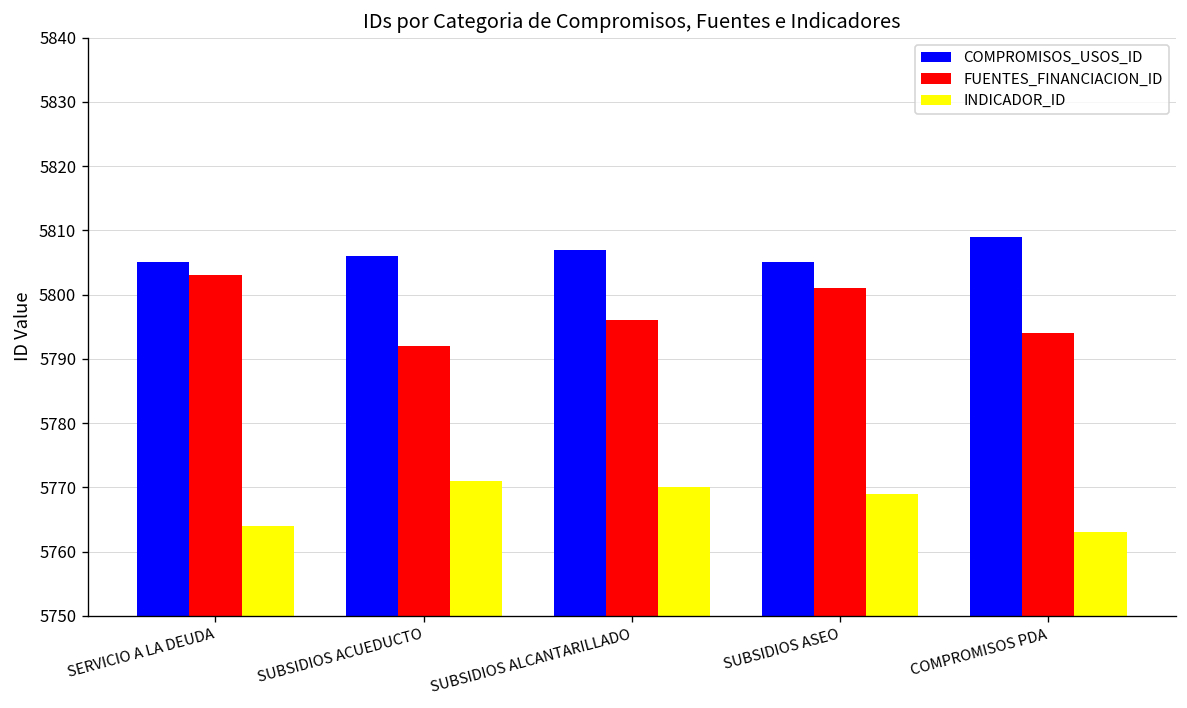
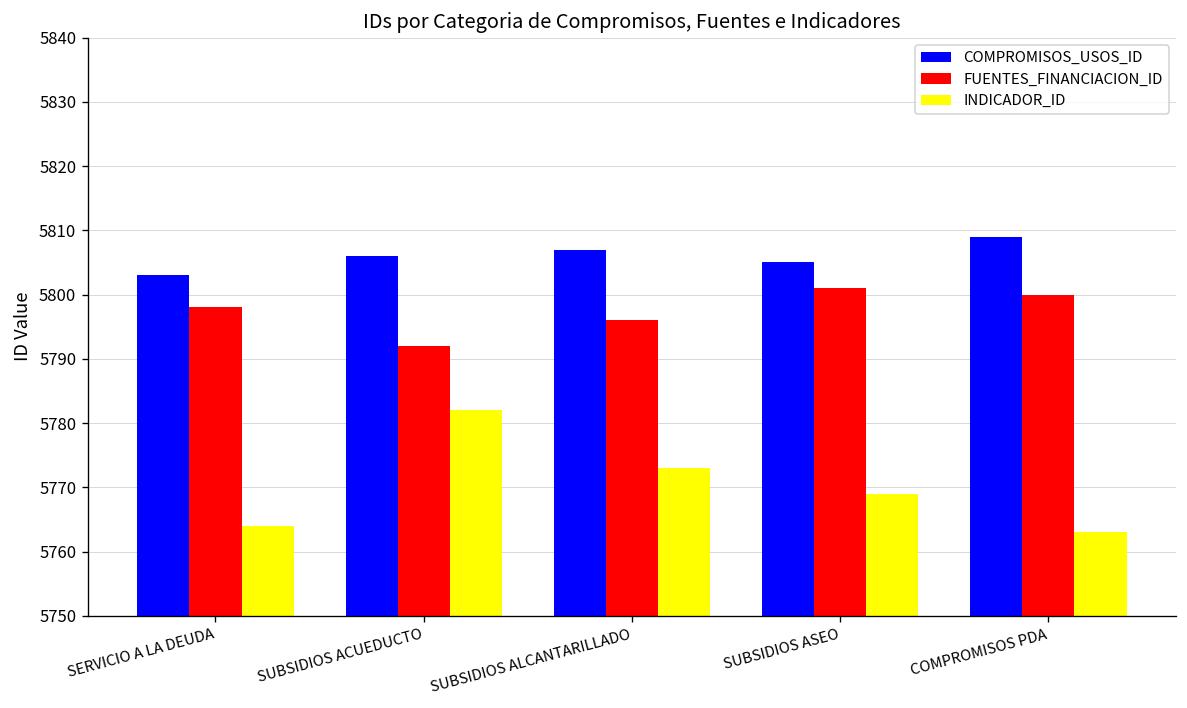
COMPROMISOS_USOS_ID, SERVICIO A LA DEUDA: 5805 -> 5803
FUENTES_FINANCIACION_ID, SERVICIO A LA DEUDA: 5803 -> 5798
INDICADOR_ID, SUBSIDIOS ACUEDUCTO: 5771 -> 5782
INDICADOR_ID, SUBSIDIOS ALCANTARILLADO: 5770 -> 5773
FUENTES_FINANCIACION_ID, COMPROMISOS PDA: 5794 -> 5800
